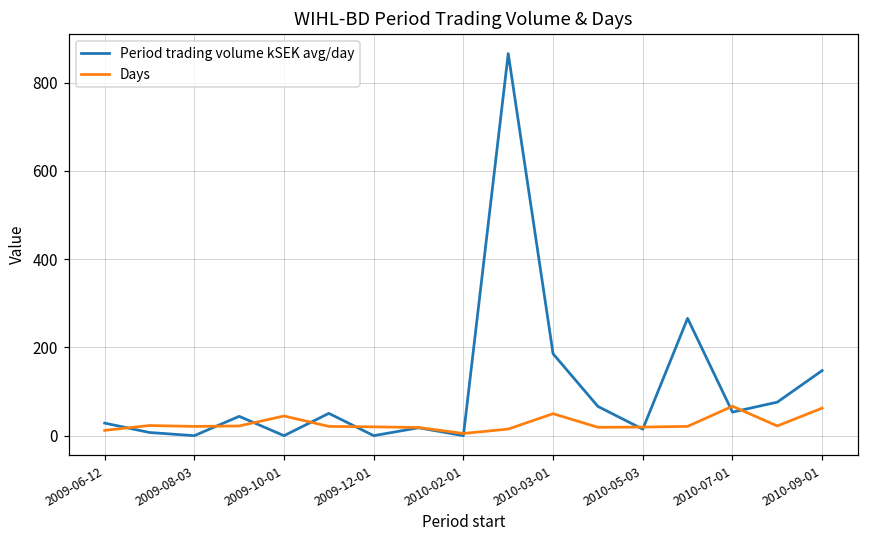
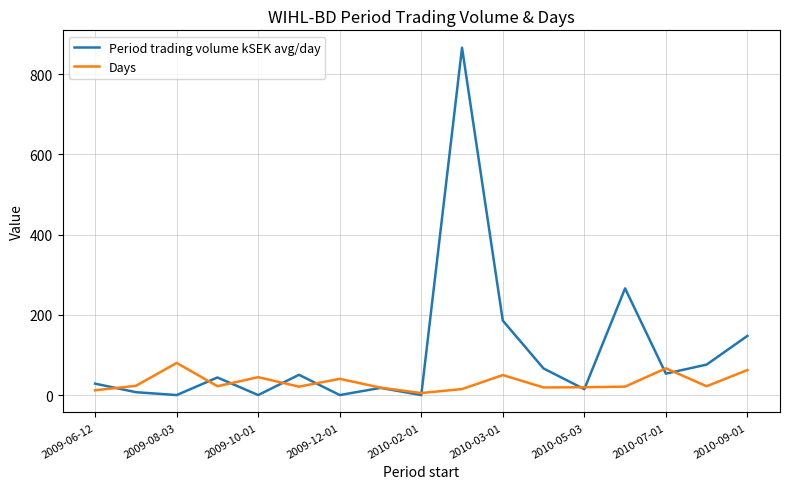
Days, 2009-08-03: 20 -> 80
Days, 2009-12-01: 20 -> 40
